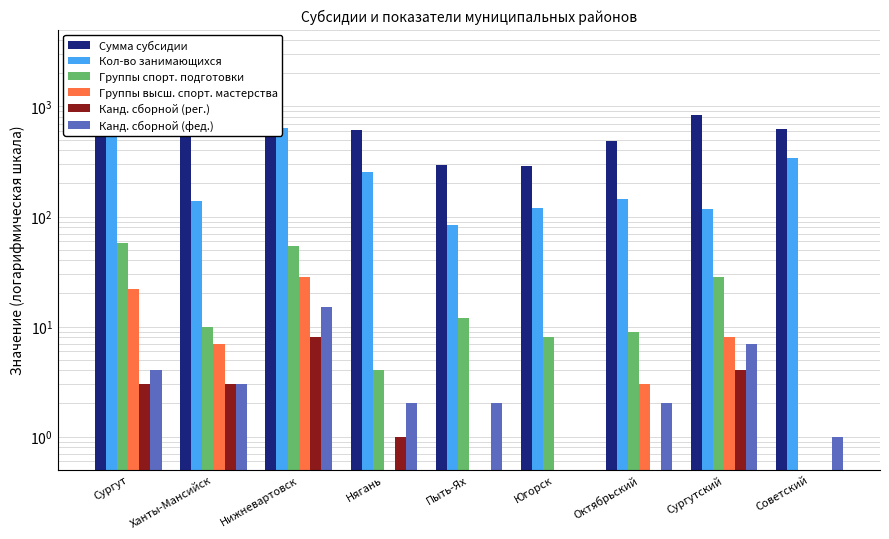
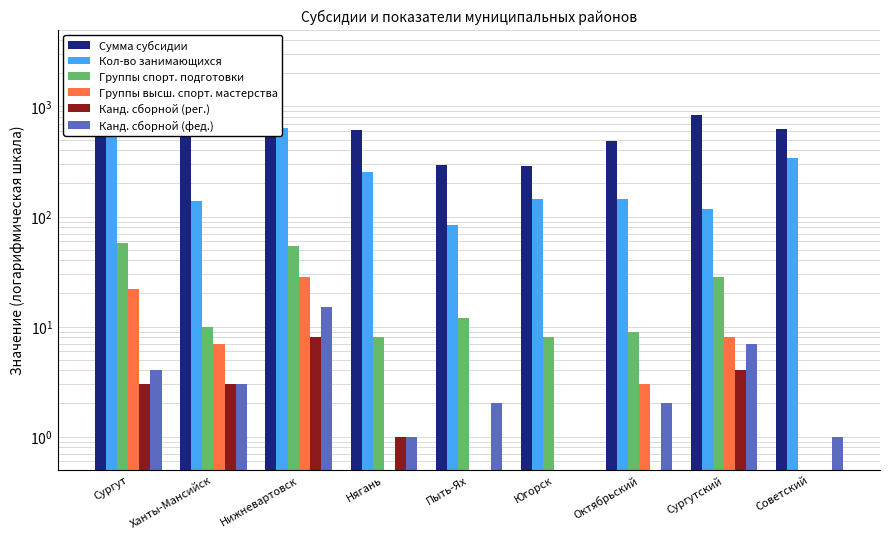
Группы спорт. подготовки, Нягань: 4 -> 8
Канд. сборной (фед.), Нягань: 2 -> 1
Кол-во занимающихся, Югорск: 120 -> 140
